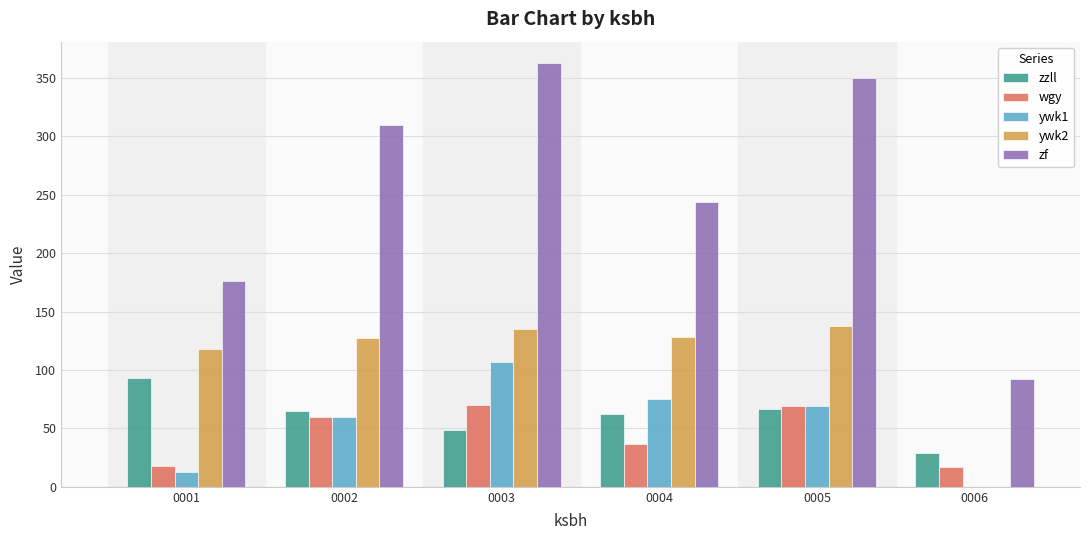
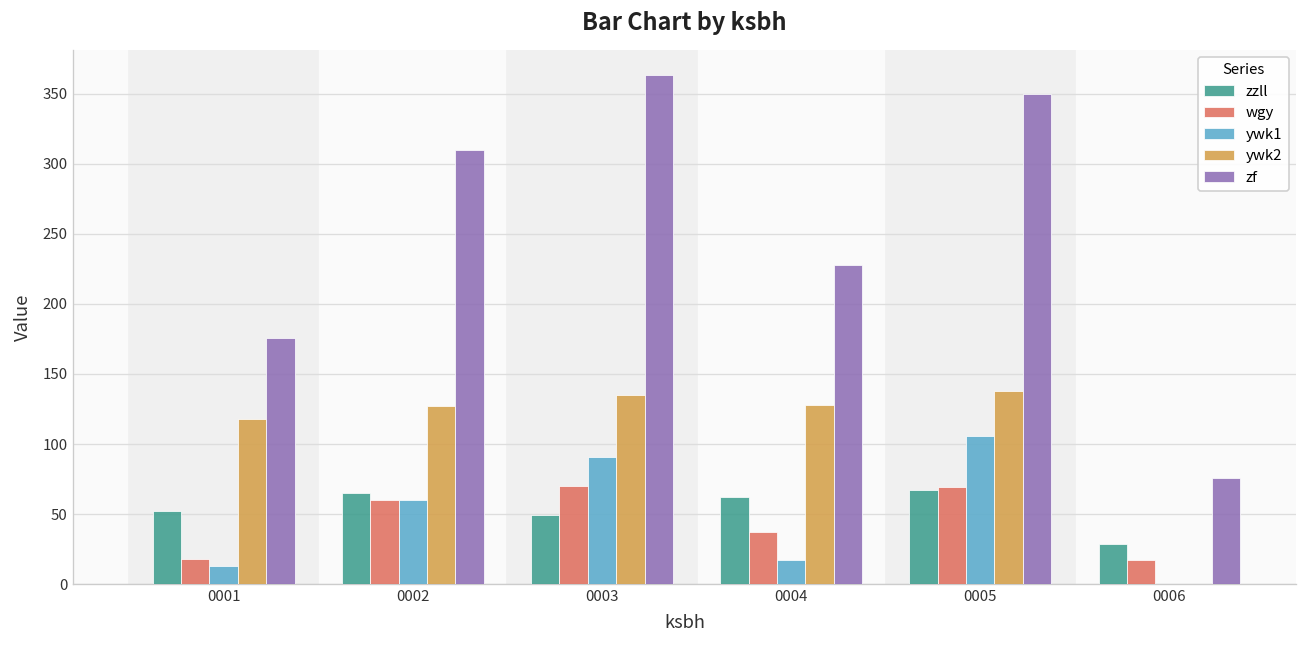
zzll, 0001: 93 -> 52
ywk1, 0003: 107 -> 91
ywk1, 0004: 75 -> 17
zf, 0004: 244 -> 228
ywk1, 0005: 69 -> 106
zf, 0006: 92 -> 76
